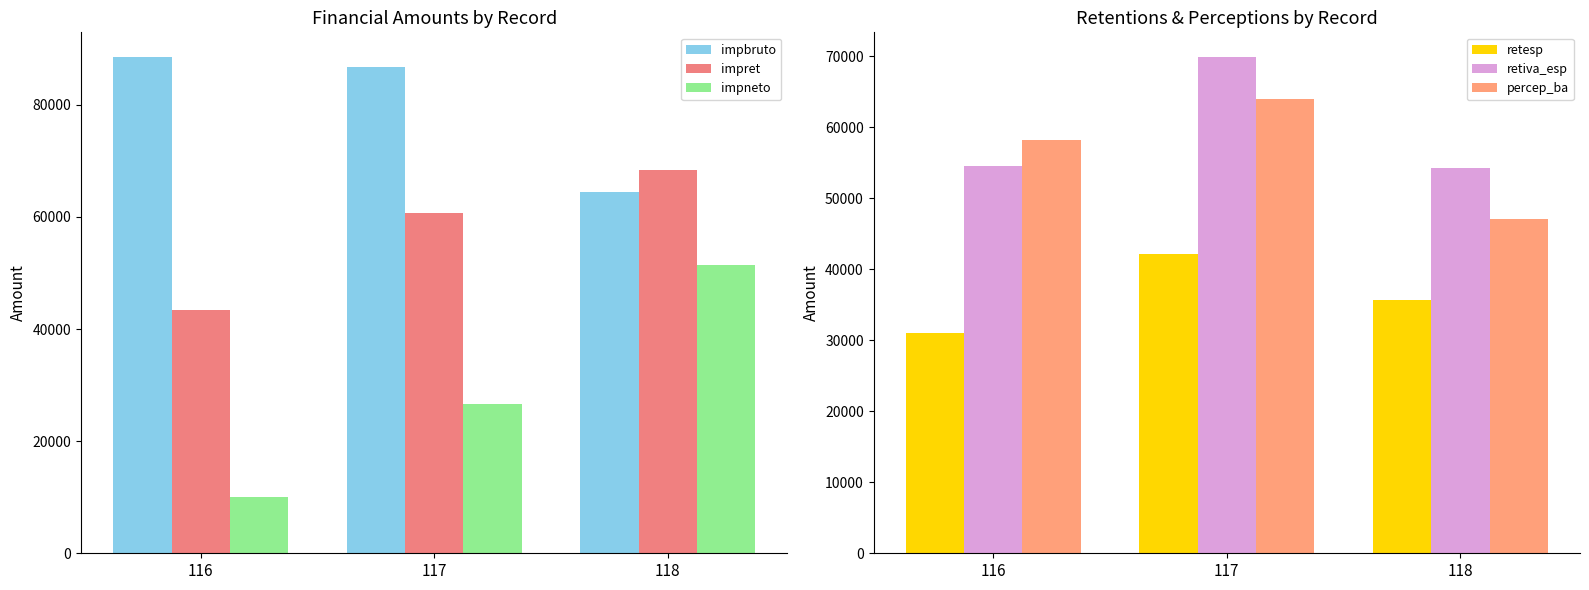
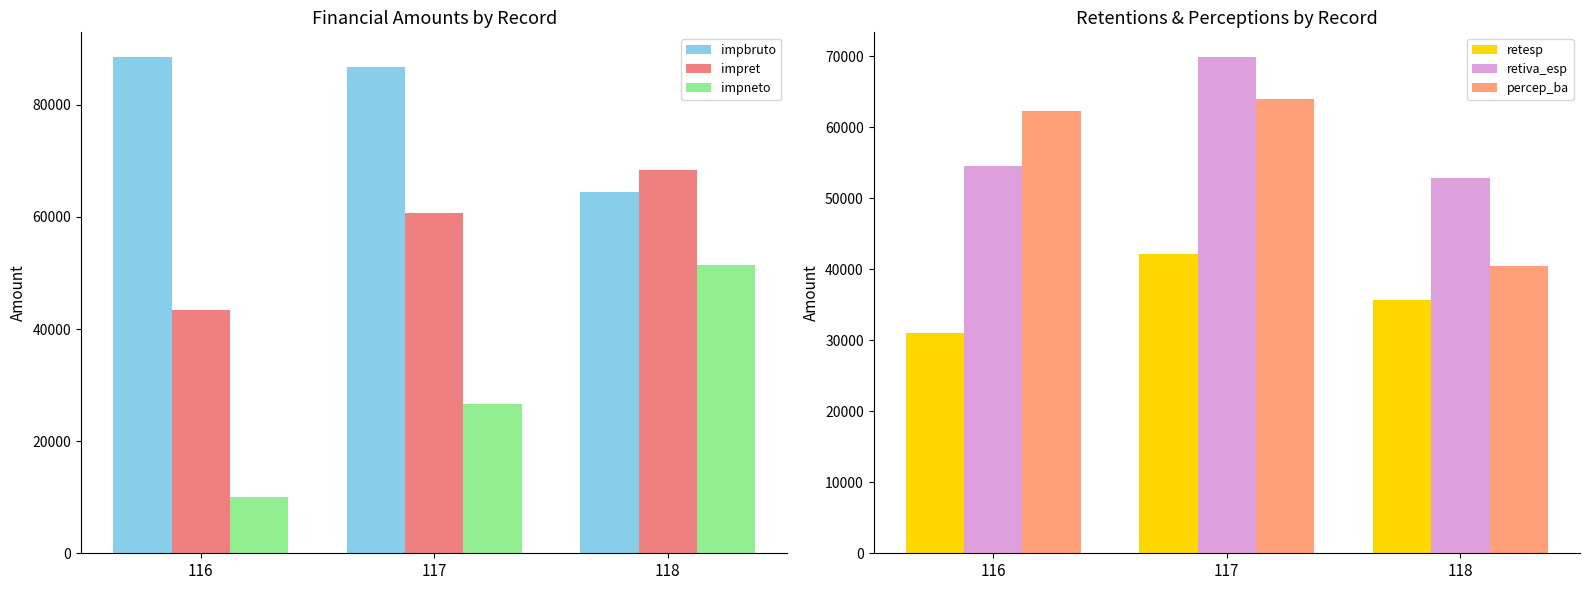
Retentions & Perceptions by Record, percep_ba, 116: 58000 -> 62000
Retentions & Perceptions by Record, retiva_esp, 118: 54000 -> 53000
Retentions & Perceptions by Record, percep_ba, 118: 47000 -> 40000
